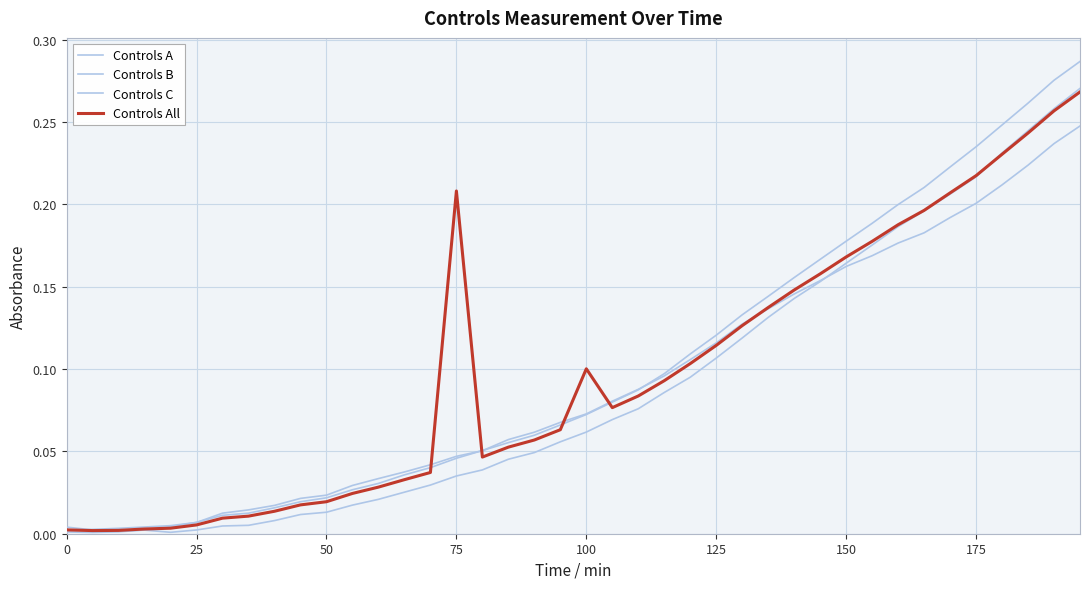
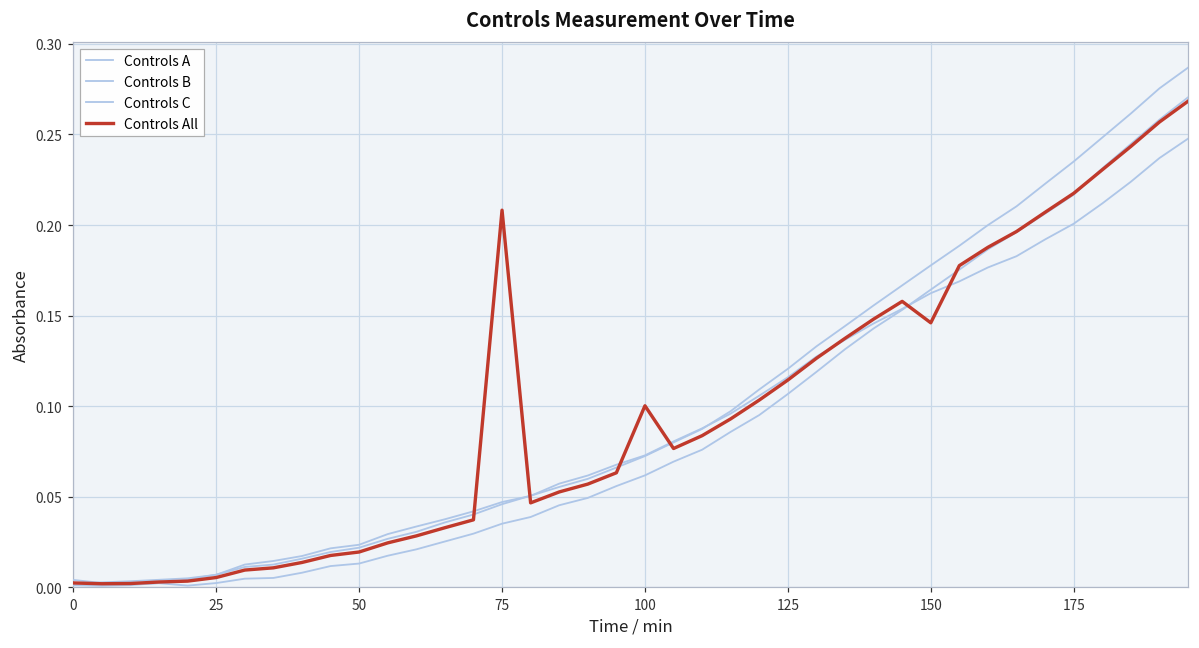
Controls All, 150: 0.168 -> 0.146
